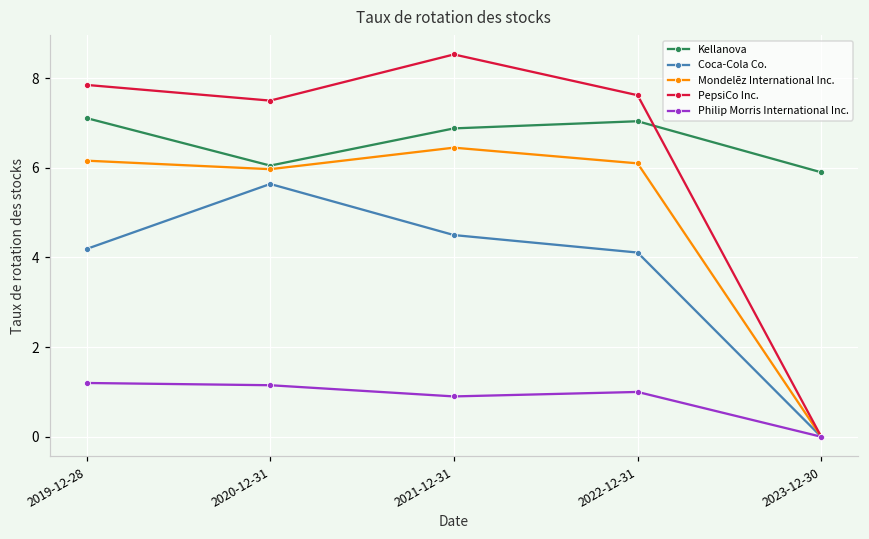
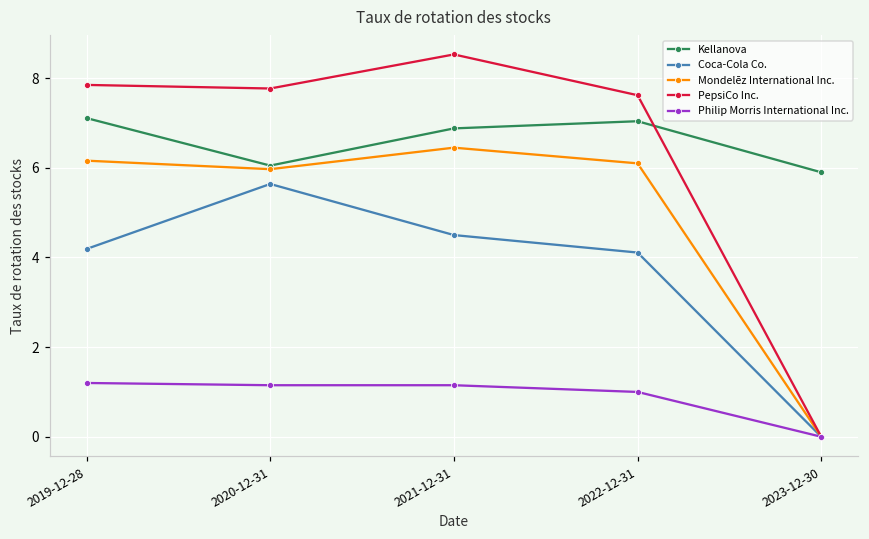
PepsiCo Inc., 2020-12-31: 7.5 -> 7.8
Philip Morris International Inc., 2021-12-31: 0.9 -> 1.2
